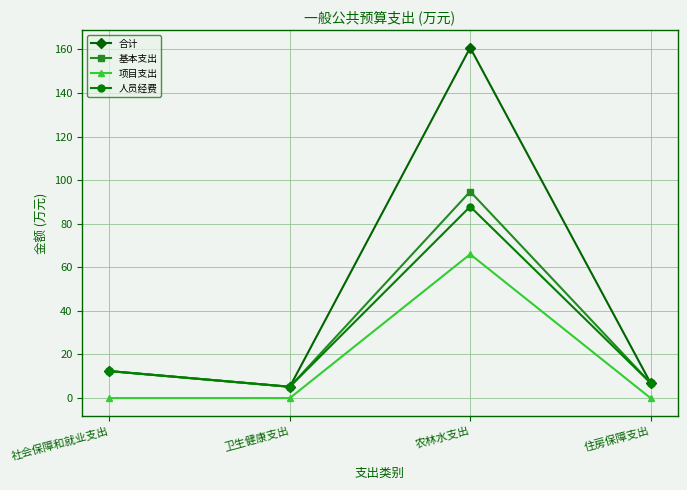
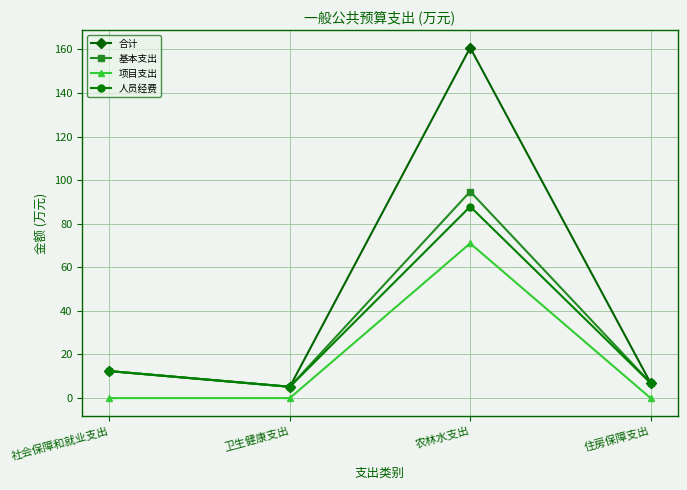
项目支出, 农林水支出: 66 -> 71
